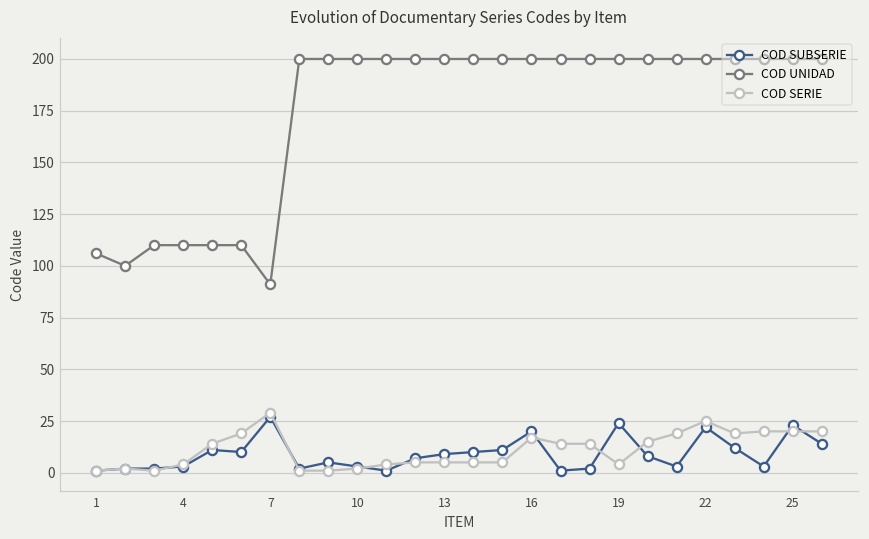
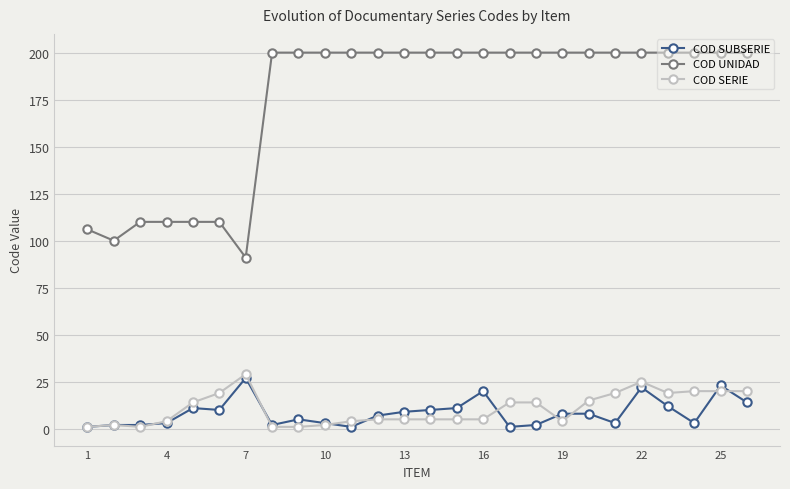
COD SERIE, 16: 17 -> 5
COD SUBSERIE, 19: 24 -> 8
